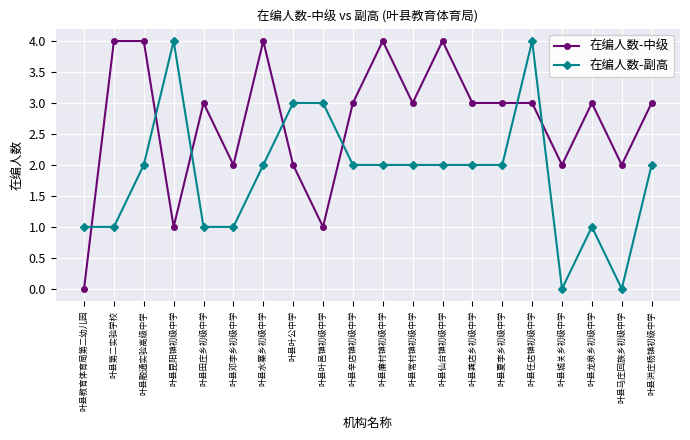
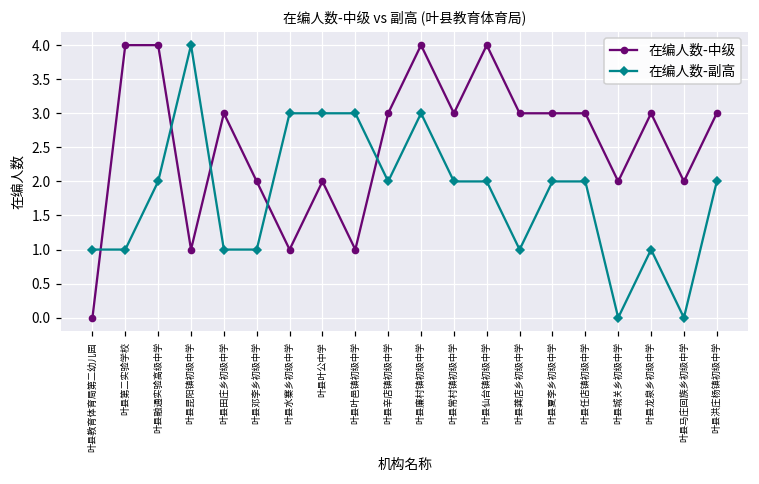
在编人数-中级, 叶县水寨乡初级中学: 4 -> 1
在编人数-副高, 叶县水寨乡初级中学: 2 -> 3
在编人数-副高, 叶县廉村镇初级中学: 2 -> 3
在编人数-副高, 叶县龚店乡初级中学: 2 -> 1
在编人数-副高, 叶县任店镇初级中学: 4 -> 2
